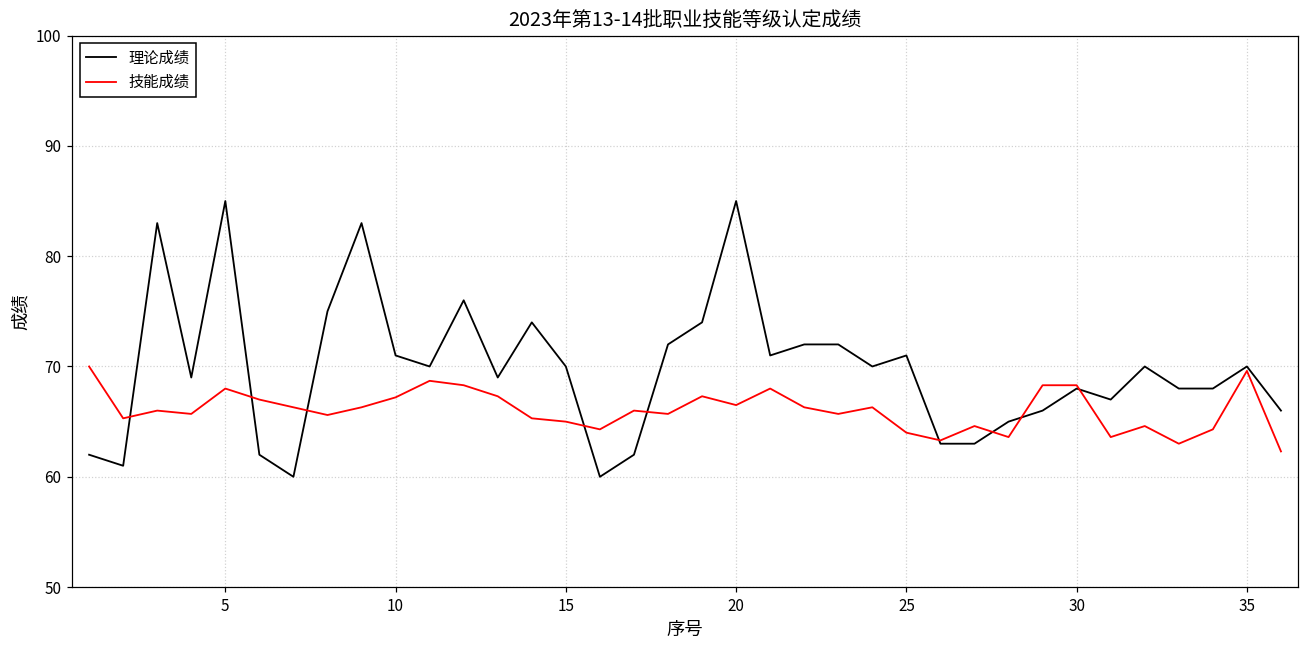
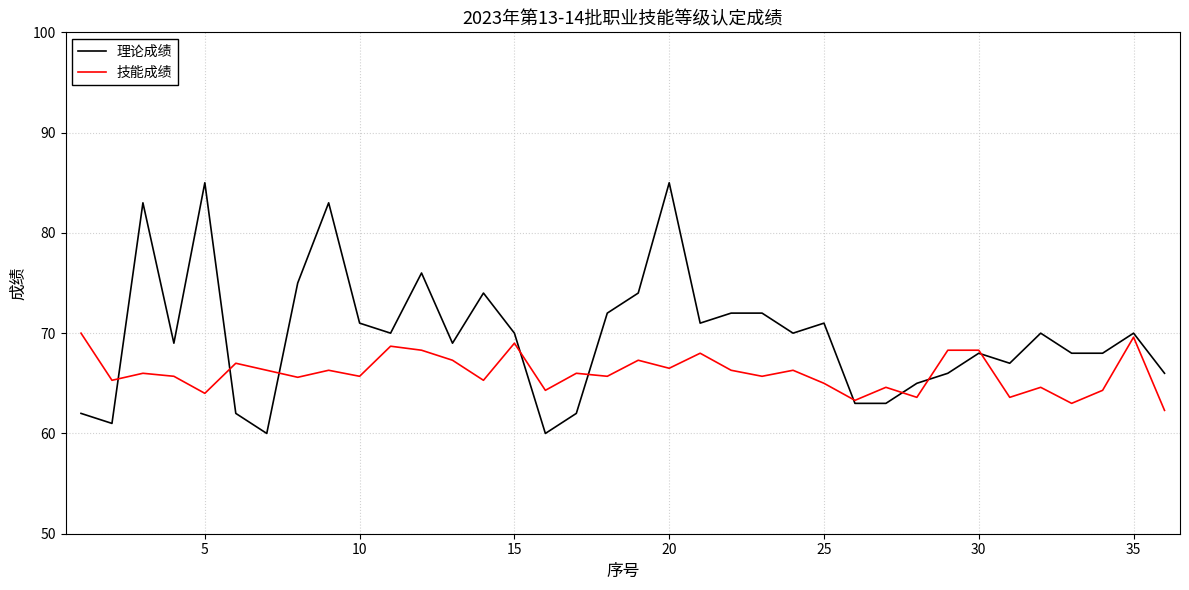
技能成绩, 5: 68 -> 64
技能成绩, 10: 67.2 -> 65.7
技能成绩, 15: 65 -> 69
技能成绩, 25: 64 -> 65
